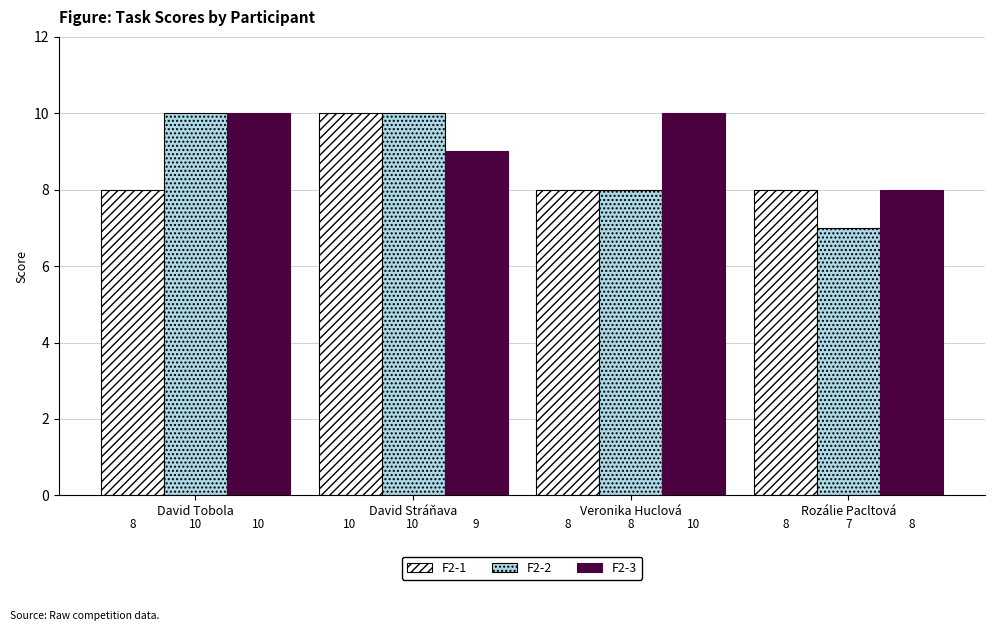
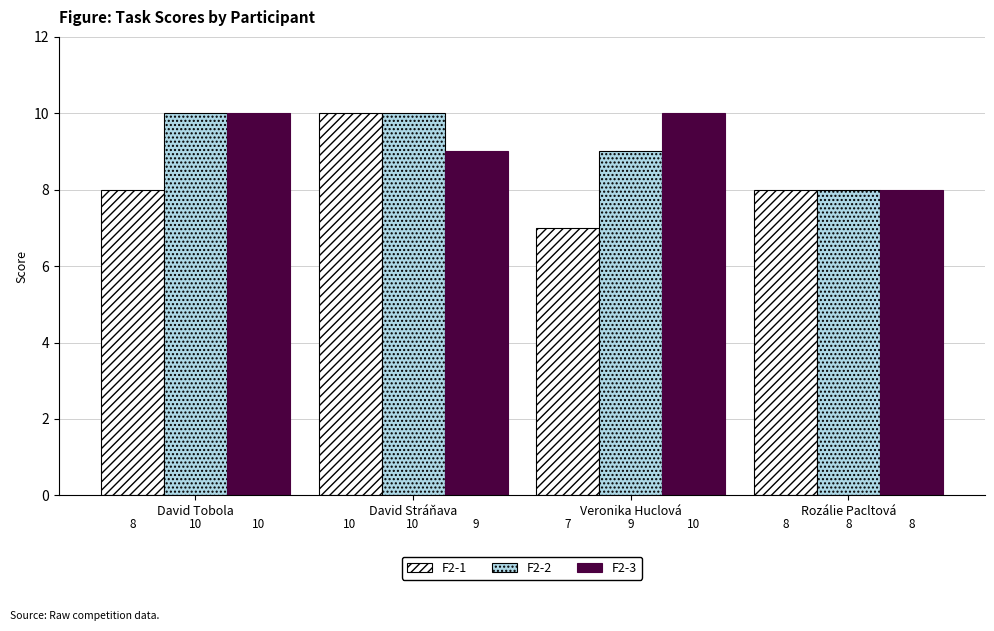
F2-1, Veronika Huclová: 8 -> 7
F2-2, Veronika Huclová: 8 -> 9
F2-2, Rozálie Pacltová: 7 -> 8
